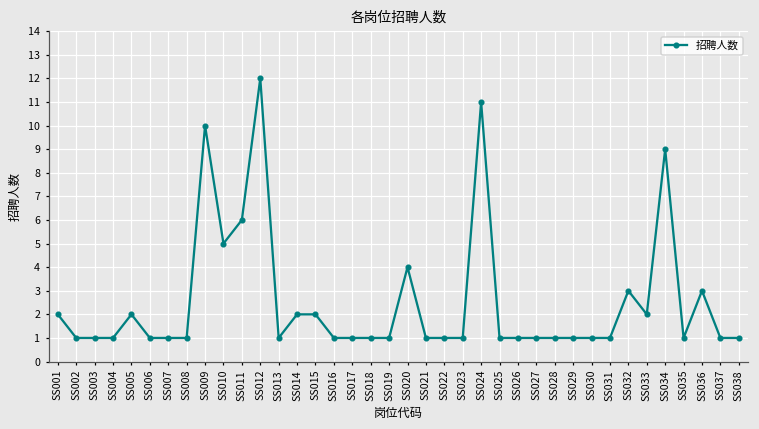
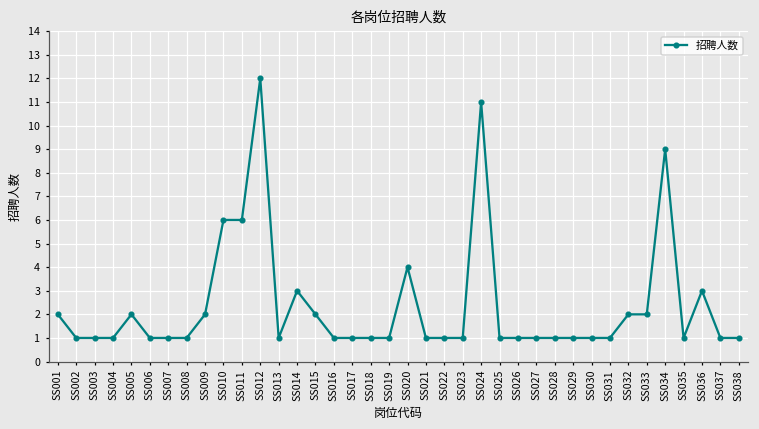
SS009: 10 -> 2
SS010: 5 -> 6
SS014: 2 -> 3
SS032: 3 -> 2
